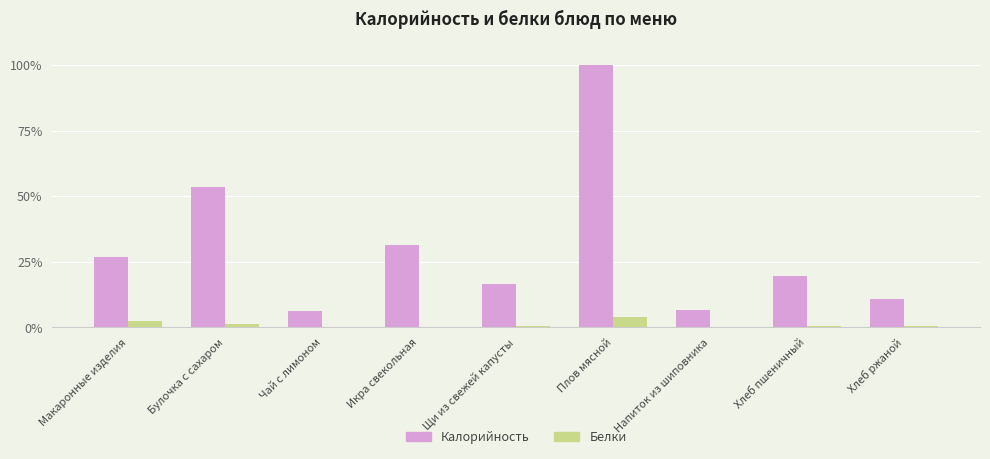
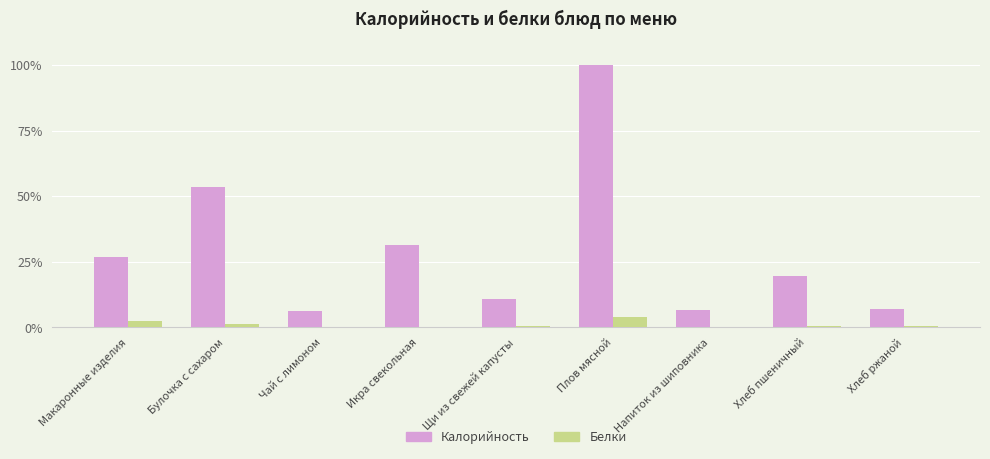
Калорийность, Щи из свежей капусты: 17% -> 11%
Калорийность, Хлеб ржаной: 11% -> 7%
